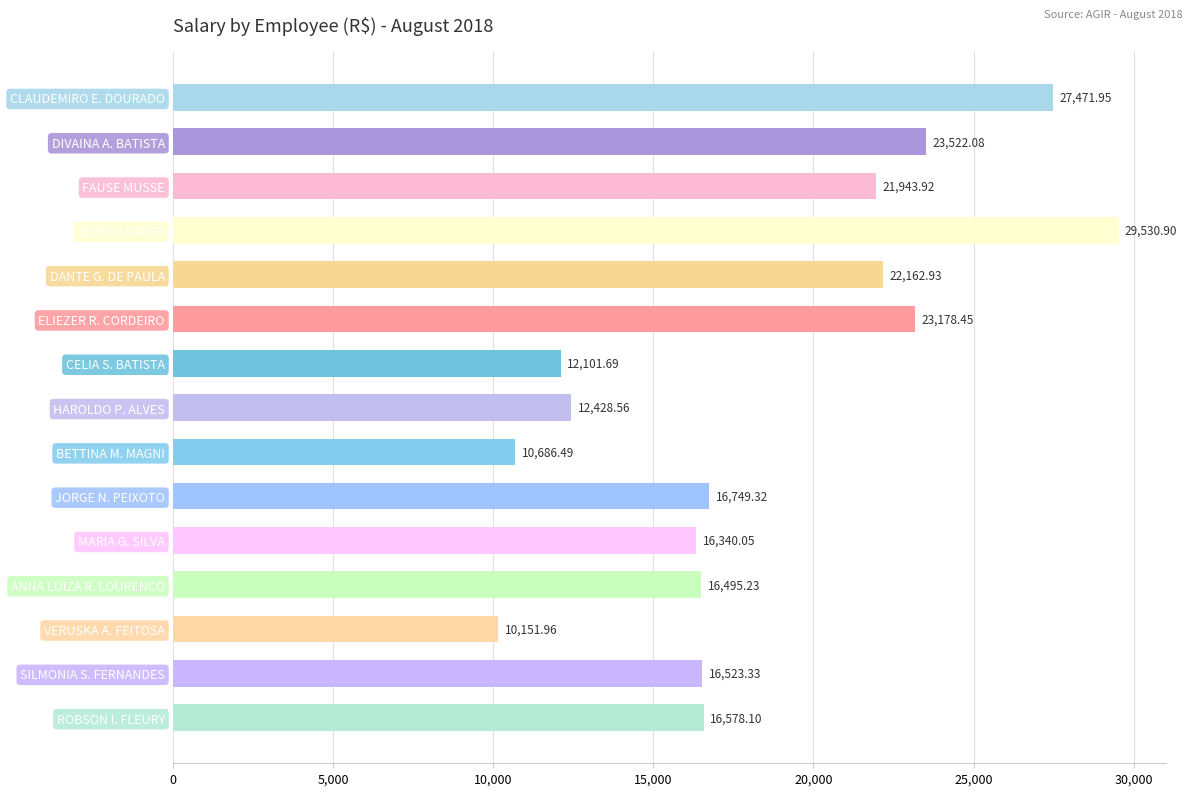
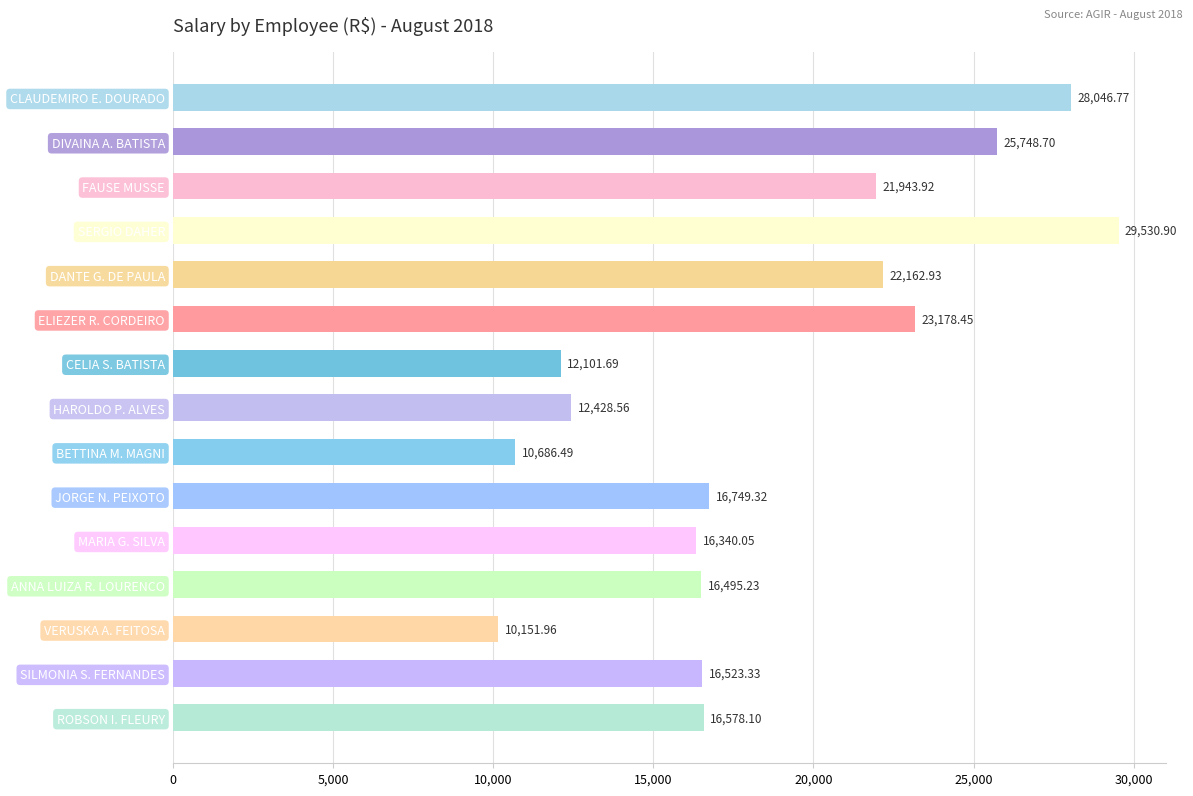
CLAUDEMIRO E. DOURADO: 27,471.95 -> 28,046.77
DIVAINA A. BATISTA: 23,522.08 -> 25,748.70
